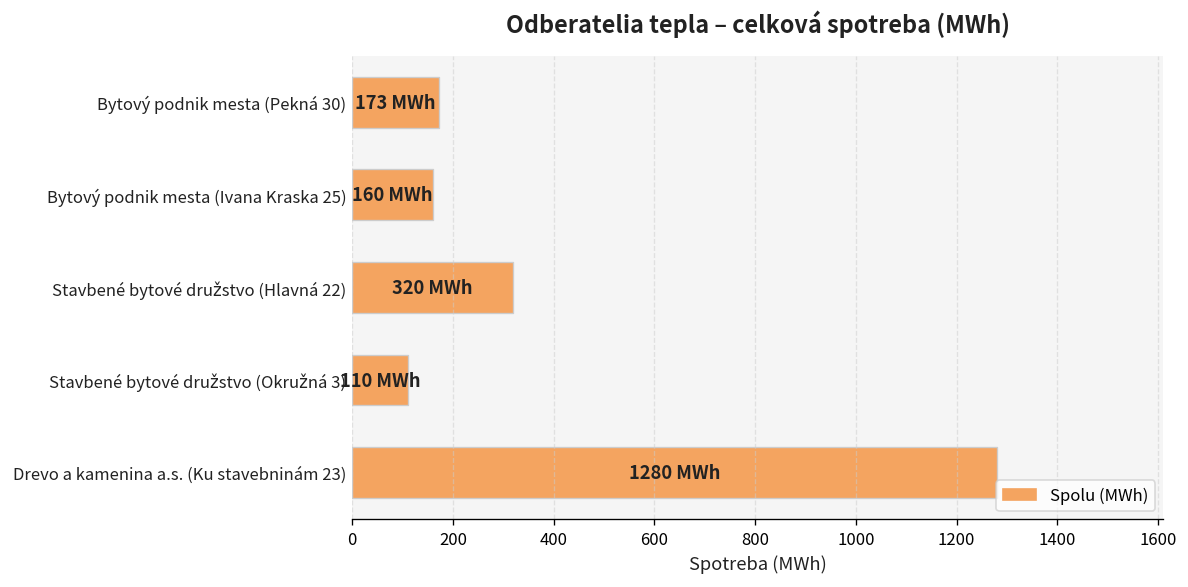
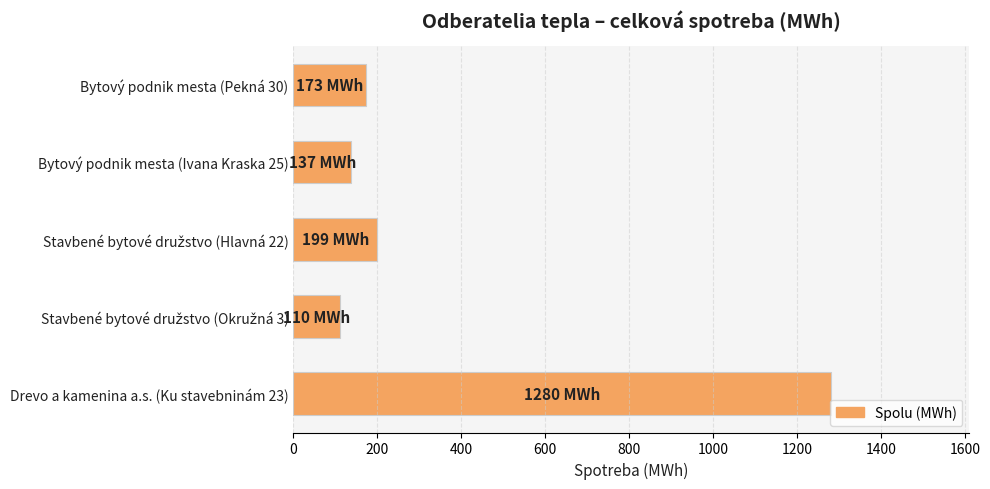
Bytový podnik mesta (Ivana Kraska 25): 160 -> 137
Stavbené bytové družstvo (Hlavná 22): 320 -> 199
